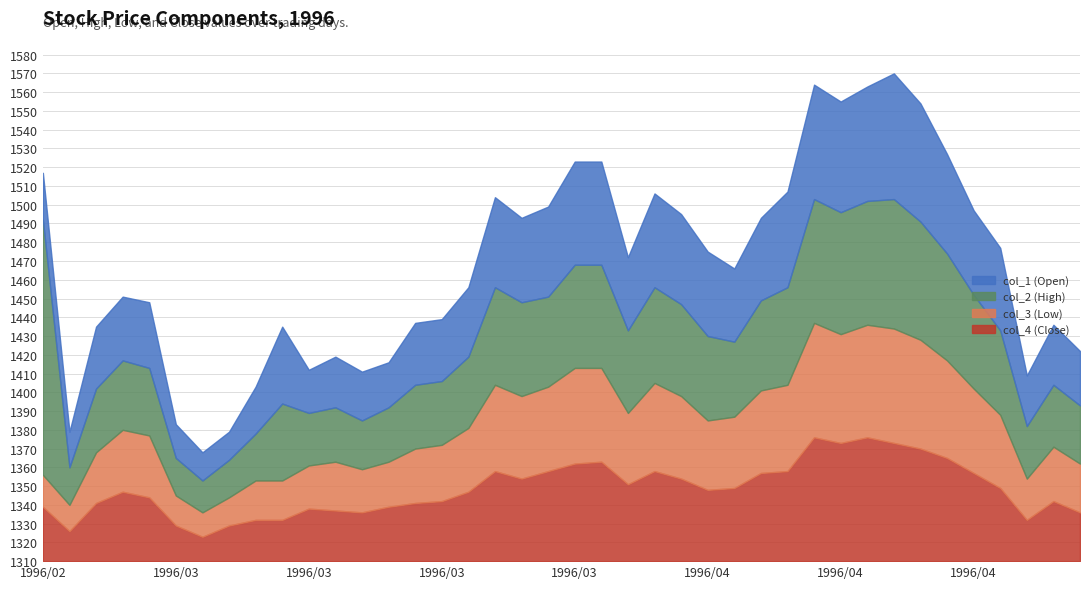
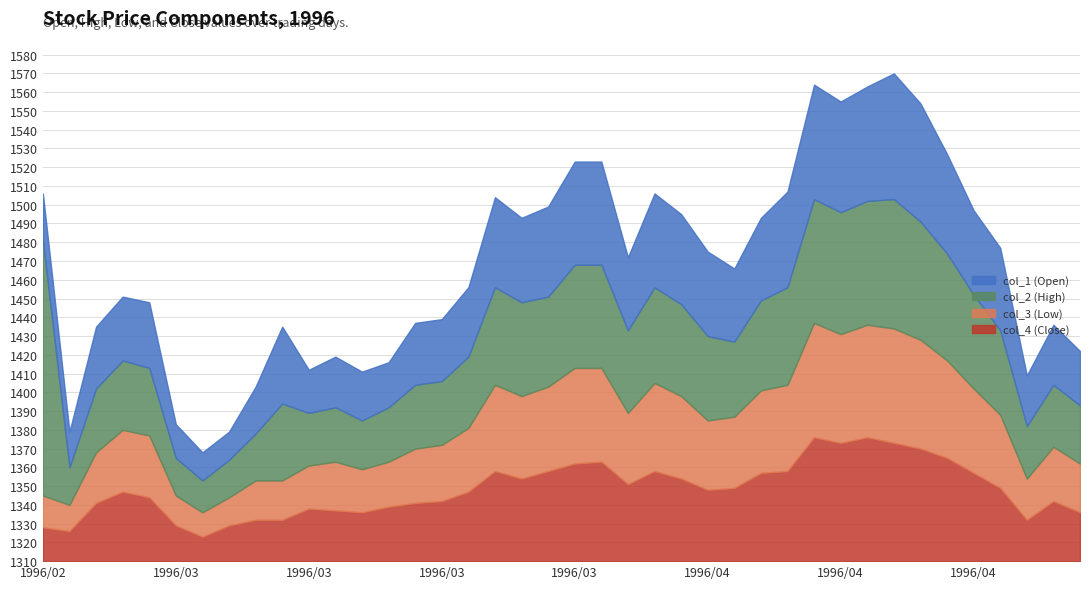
col_4 (Close), 1996/02: 1339 -> 1328
